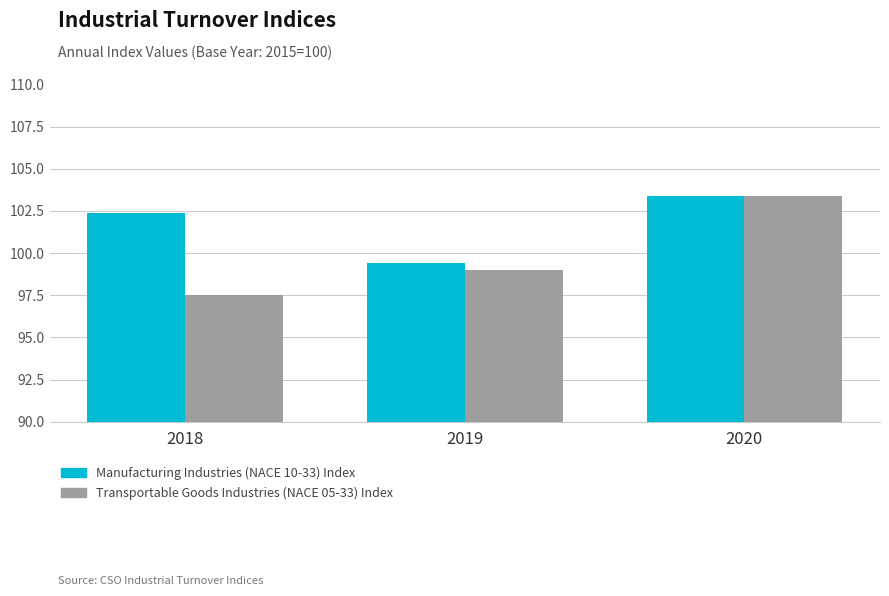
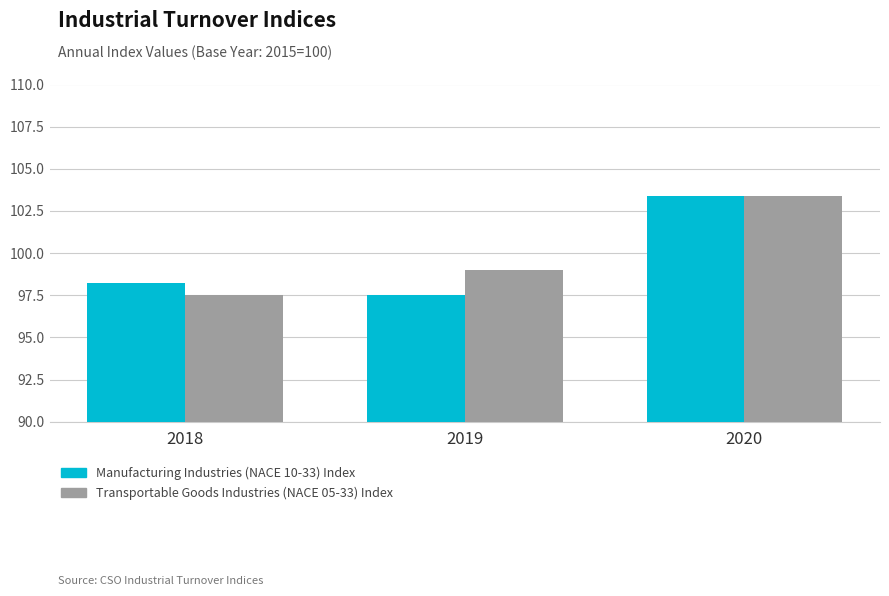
Manufacturing Industries (NACE 10-33) Index, 2018: 102.4 -> 98.2
Manufacturing Industries (NACE 10-33) Index, 2019: 99.4 -> 97.5
